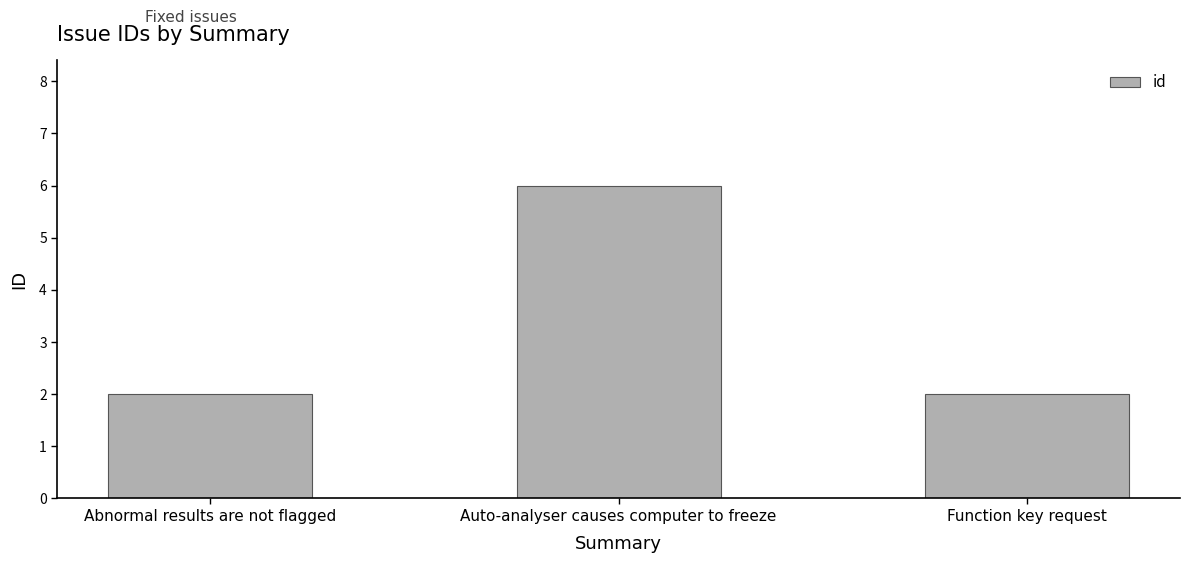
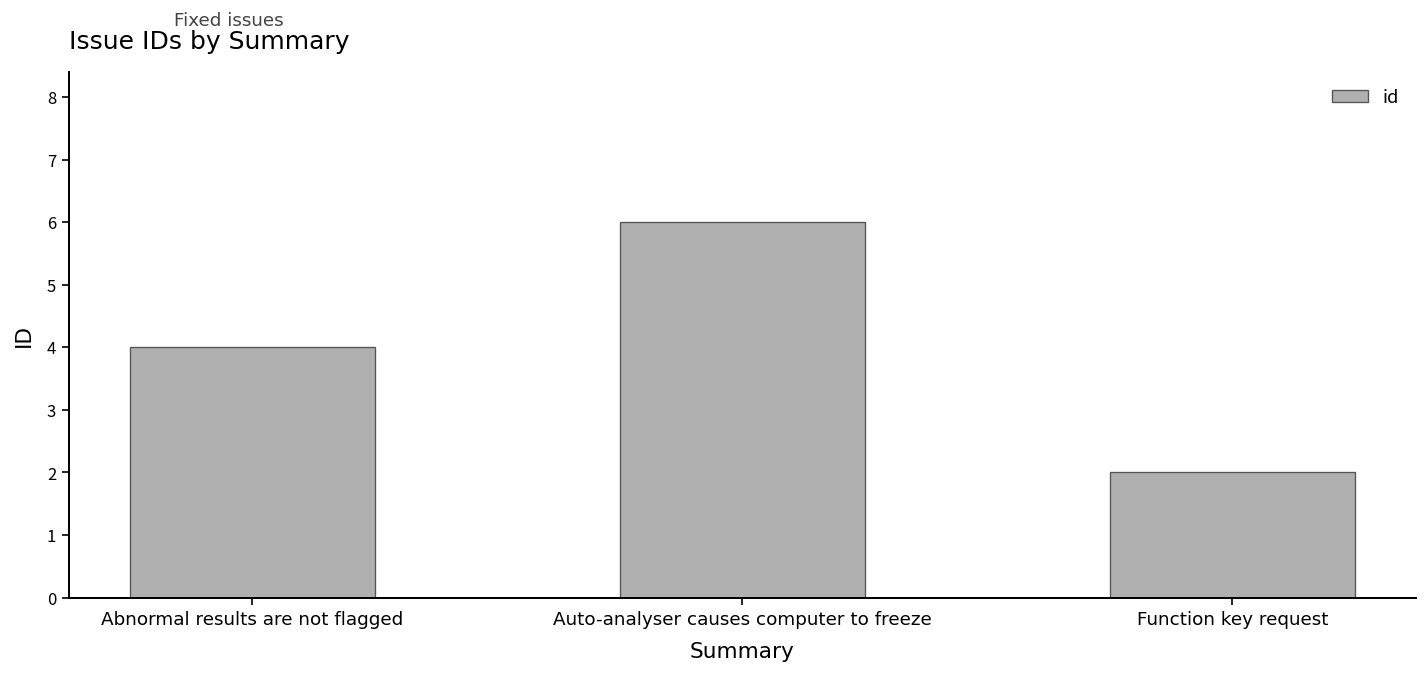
Abnormal results are not flagged: 2 -> 4
